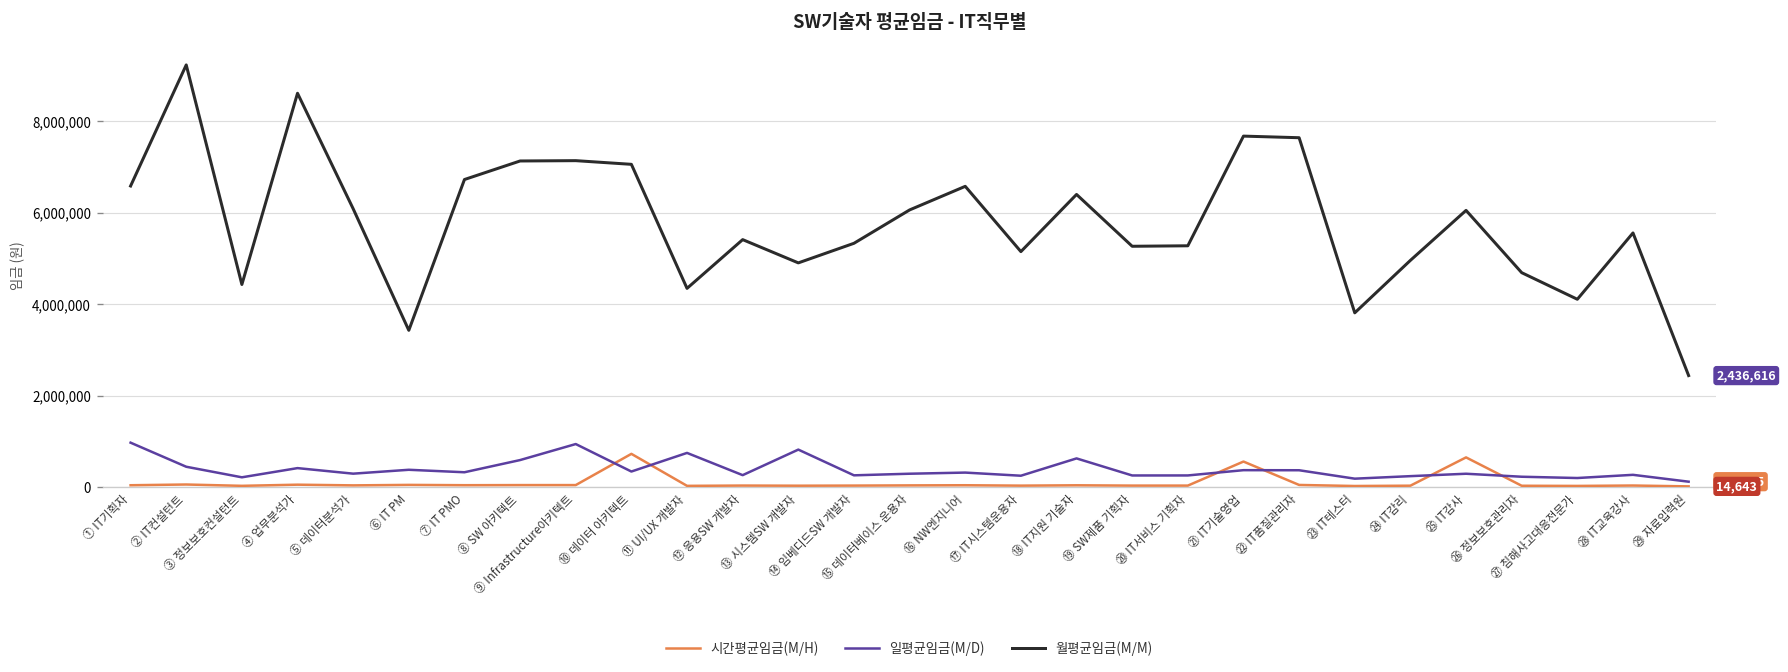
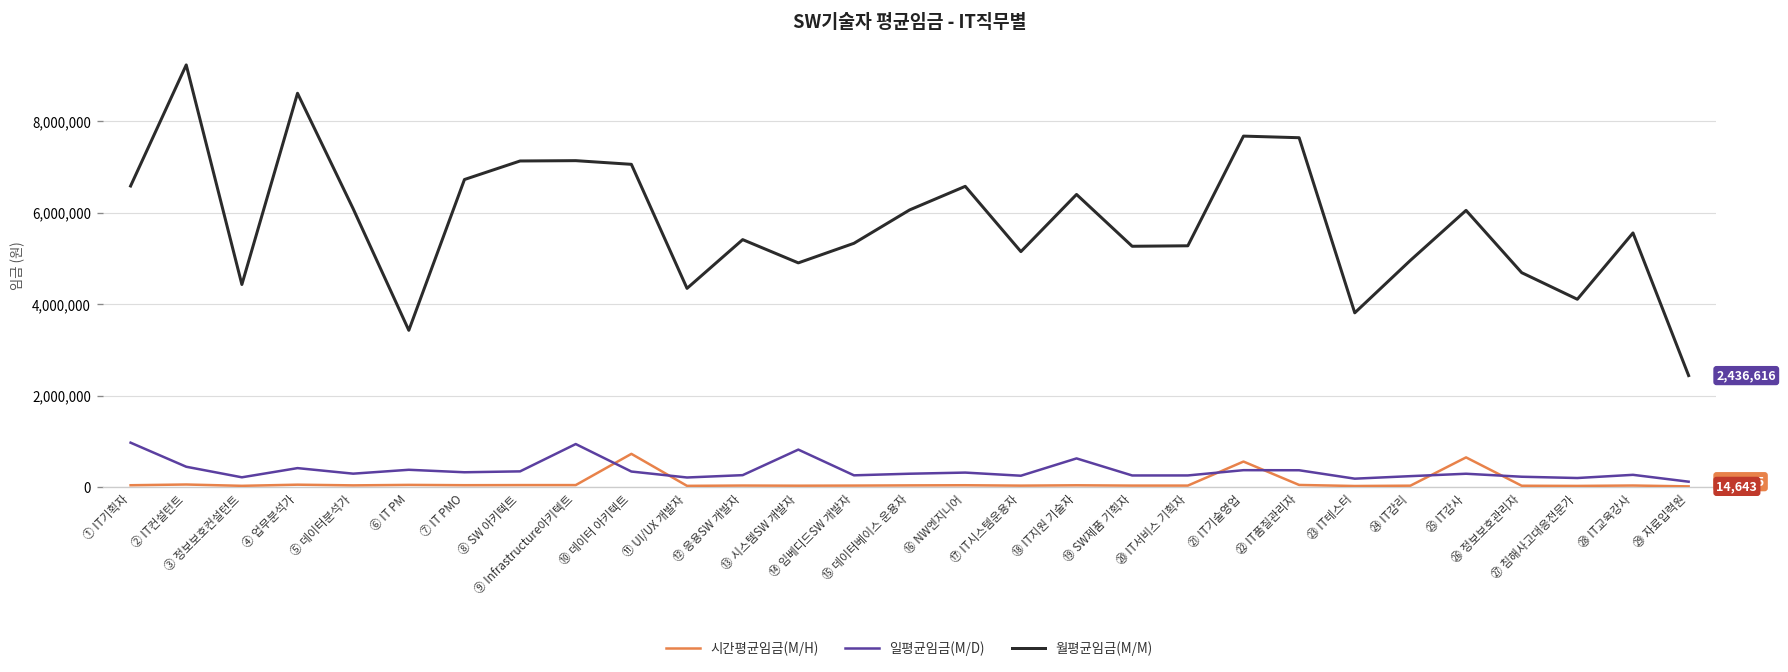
일평균임금(M/D), ⑧ SW 아키텍트: 600,000 -> 300,000
일평균임금(M/D), ⑪ UI/UX 개발자: 700,000 -> 200,000
